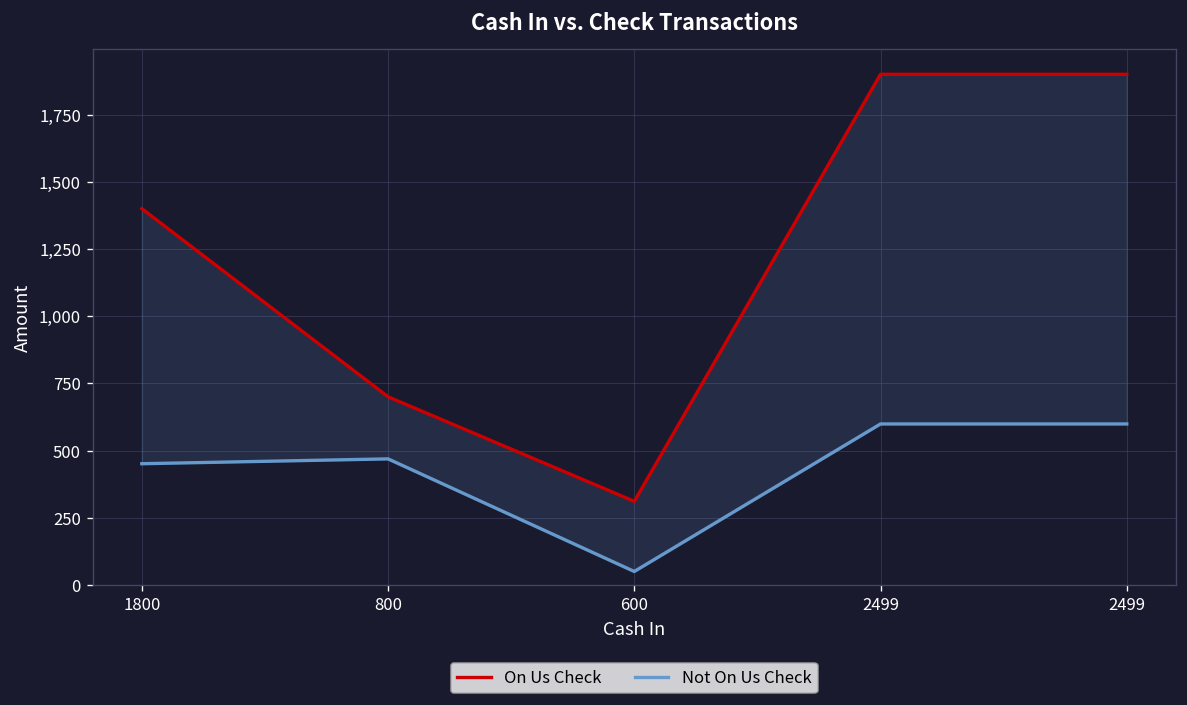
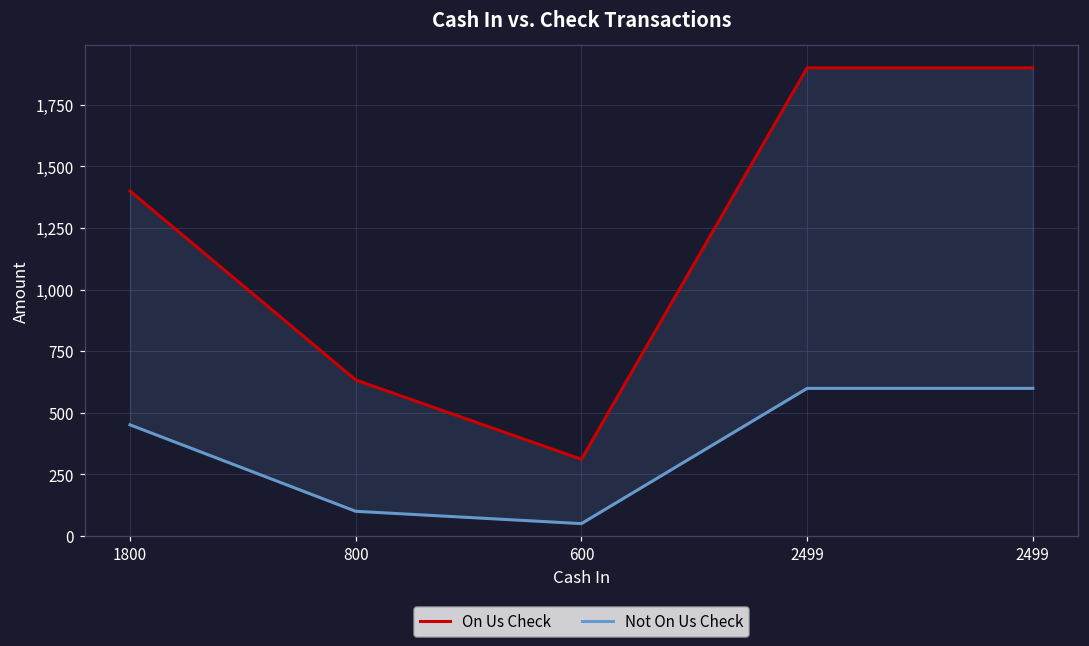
On Us Check, 800: 700 -> 630
Not On Us Check, 800: 470 -> 100
